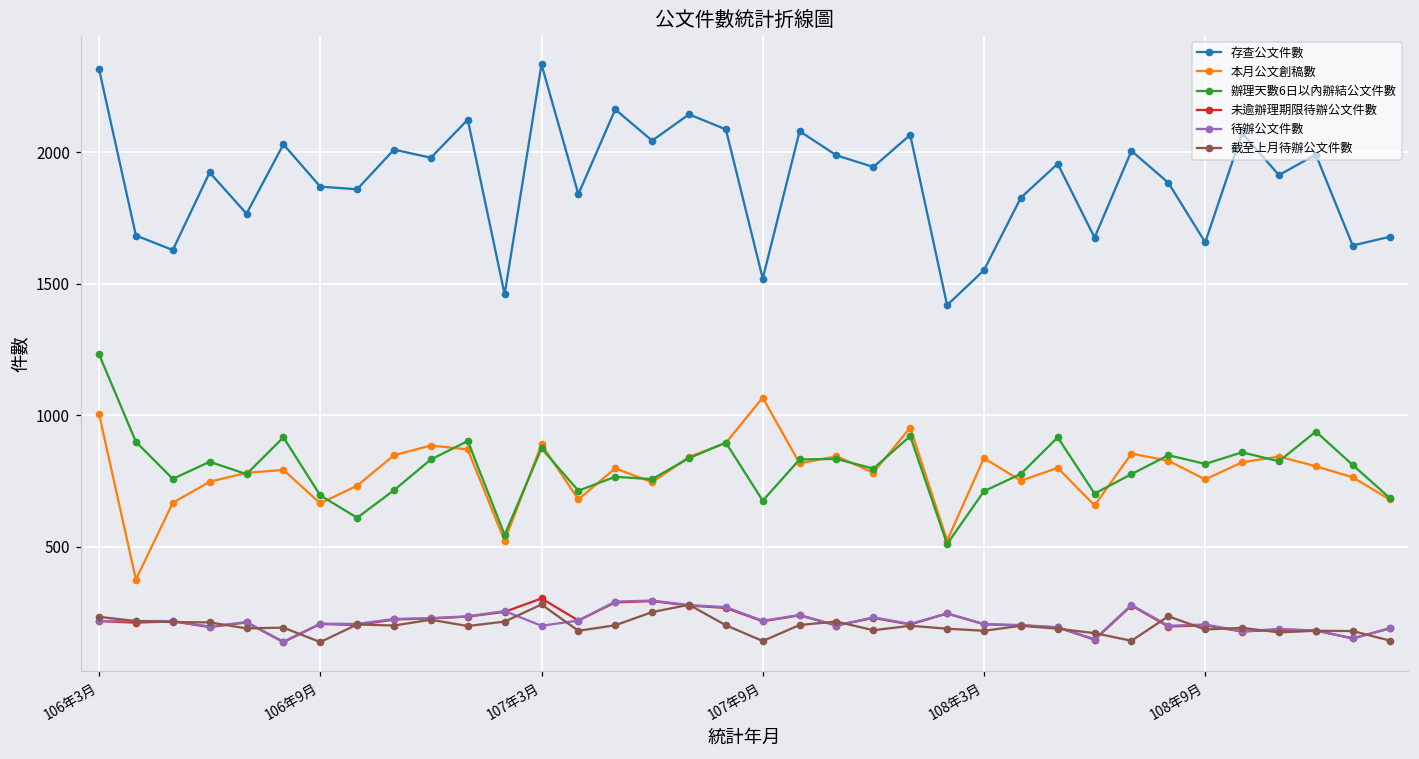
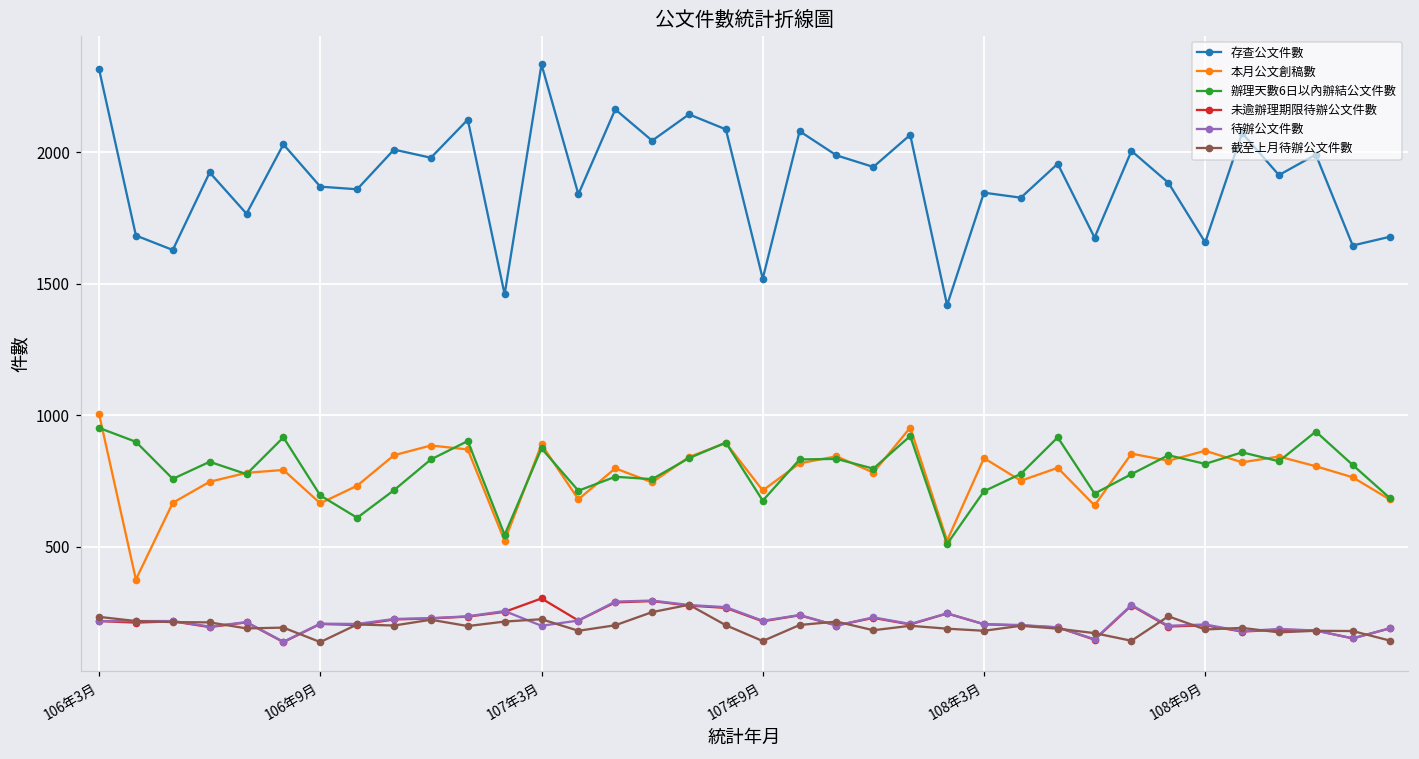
辦理天數6日以內辦結公文件數, 106年3月: 1230 -> 950
截至上月待辦公文件數, 107年3月: 280 -> 220
本月公文創稿數, 107年9月: 1070 -> 710
存查公文件數, 108年3月: 1550 -> 1850
本月公文創稿數, 108年9月: 760 -> 870
